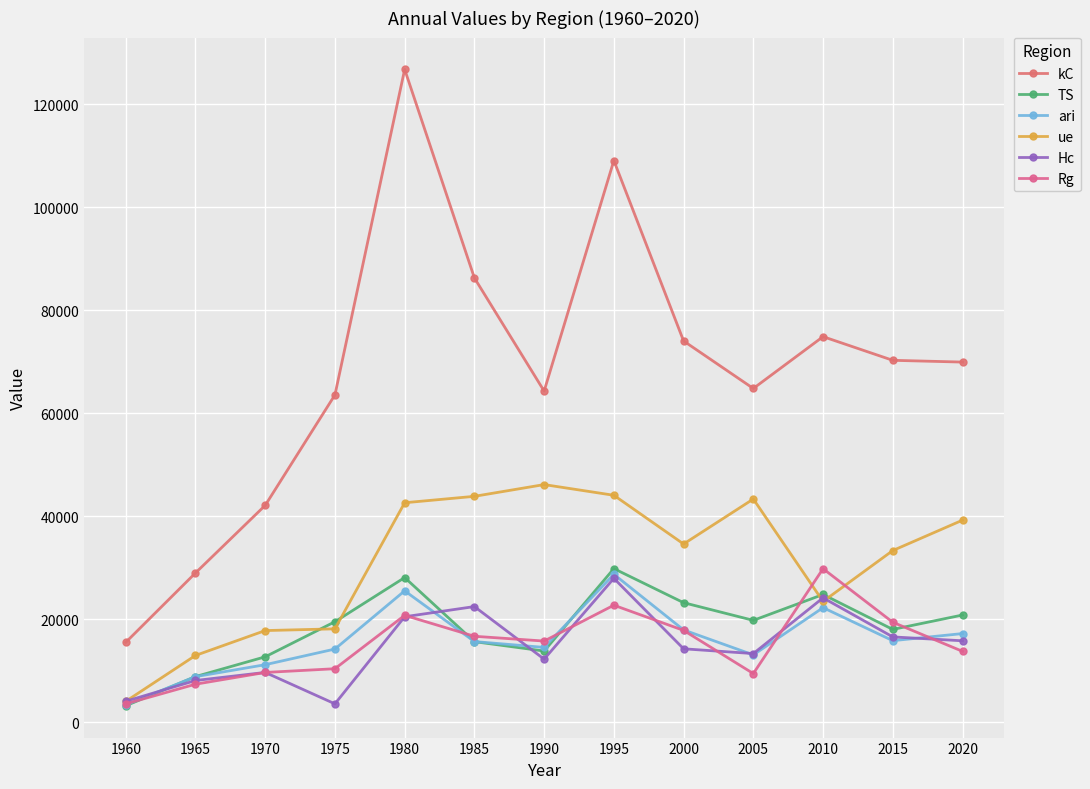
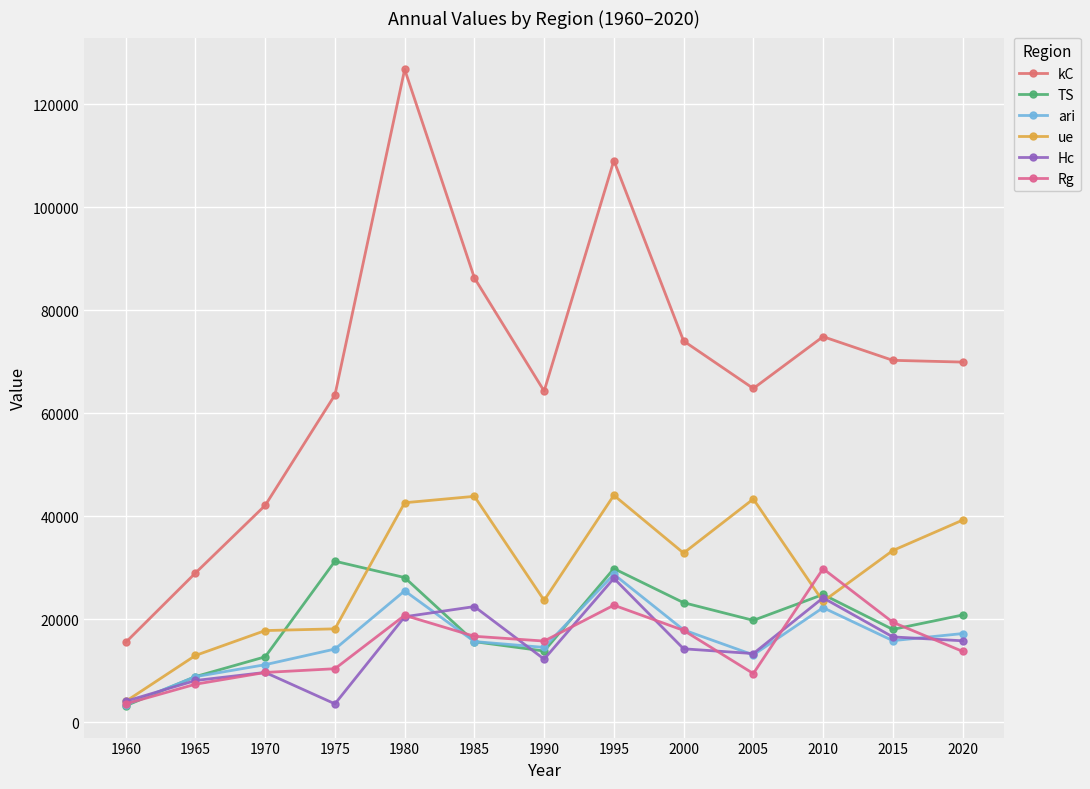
TS, 1975: 20000 -> 31000
ue, 1990: 46000 -> 24000
ue, 2000: 35000 -> 33000
